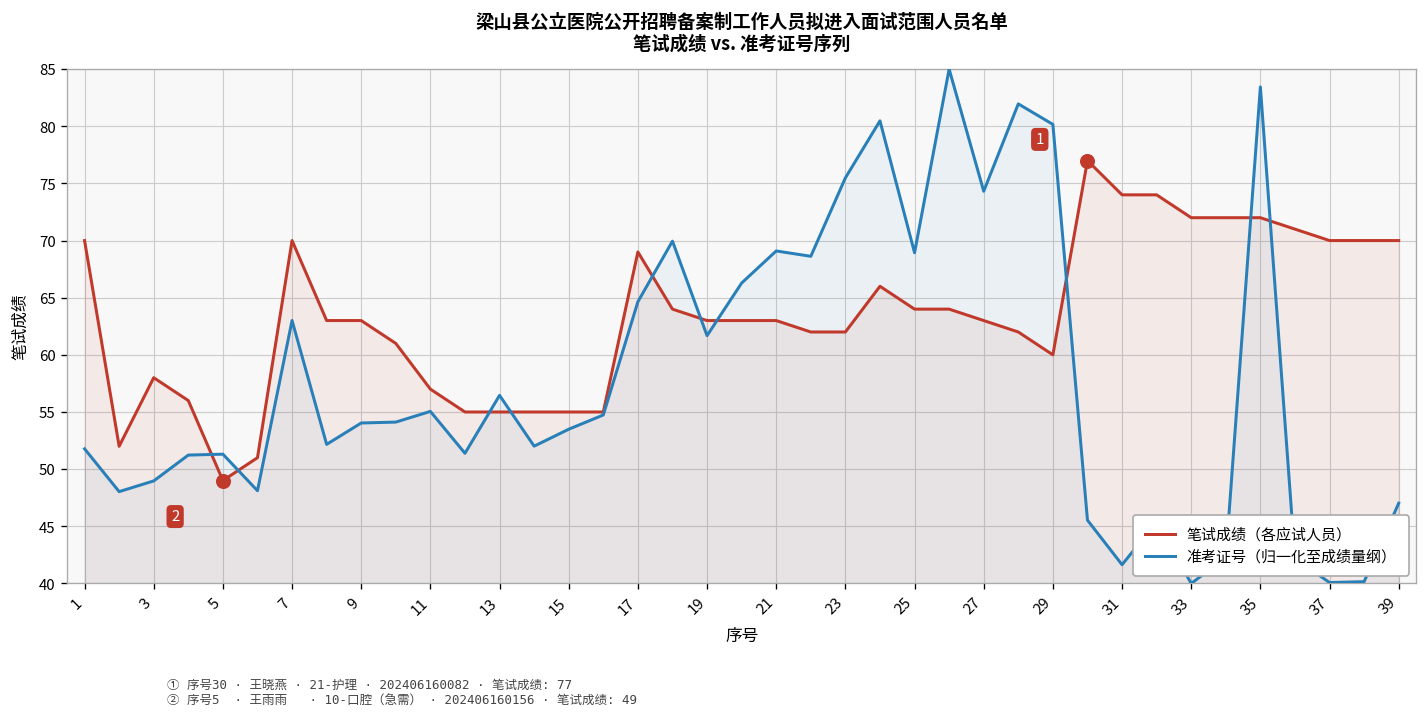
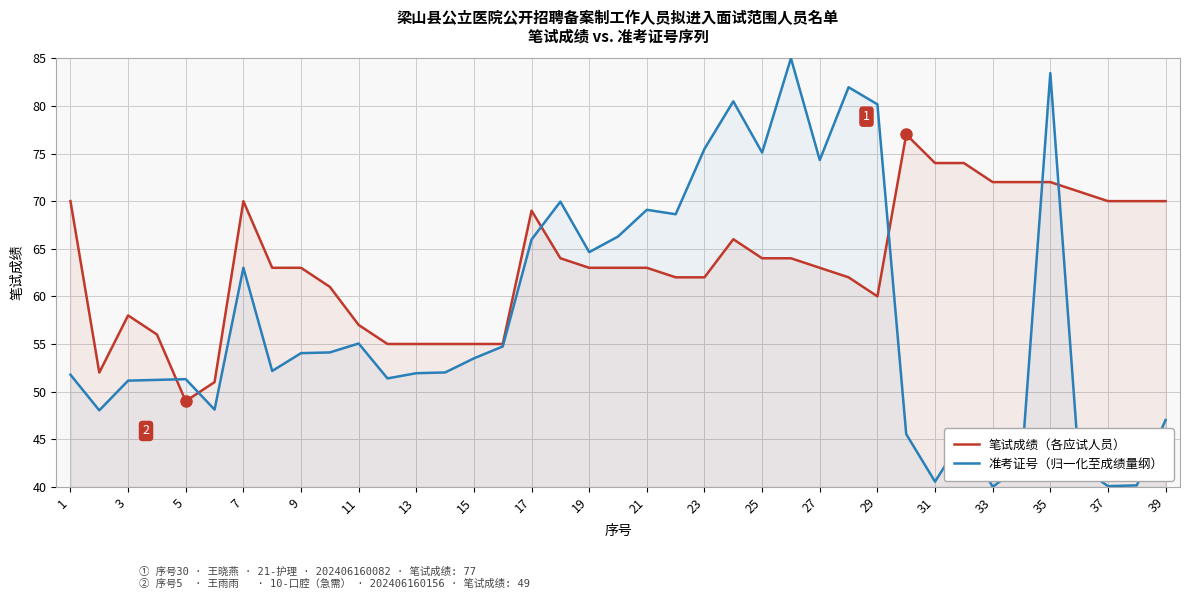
准考证号（归一化至成绩量纲）, 3: 49 -> 51
准考证号（归一化至成绩量纲）, 13: 56 -> 52
准考证号（归一化至成绩量纲）, 17: 65 -> 66
准考证号（归一化至成绩量纲）, 19: 62 -> 65
准考证号（归一化至成绩量纲）, 25: 69 -> 75
准考证号（归一化至成绩量纲）, 31: 42 -> 41
